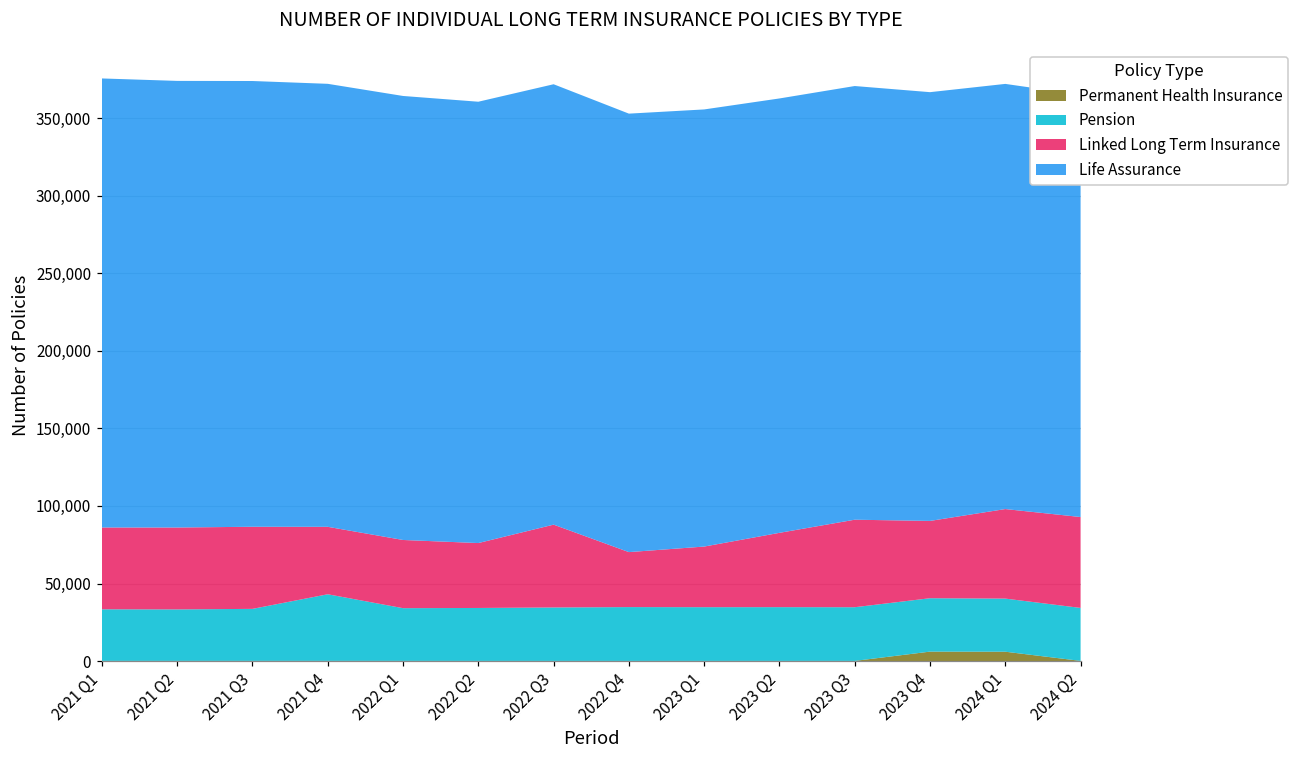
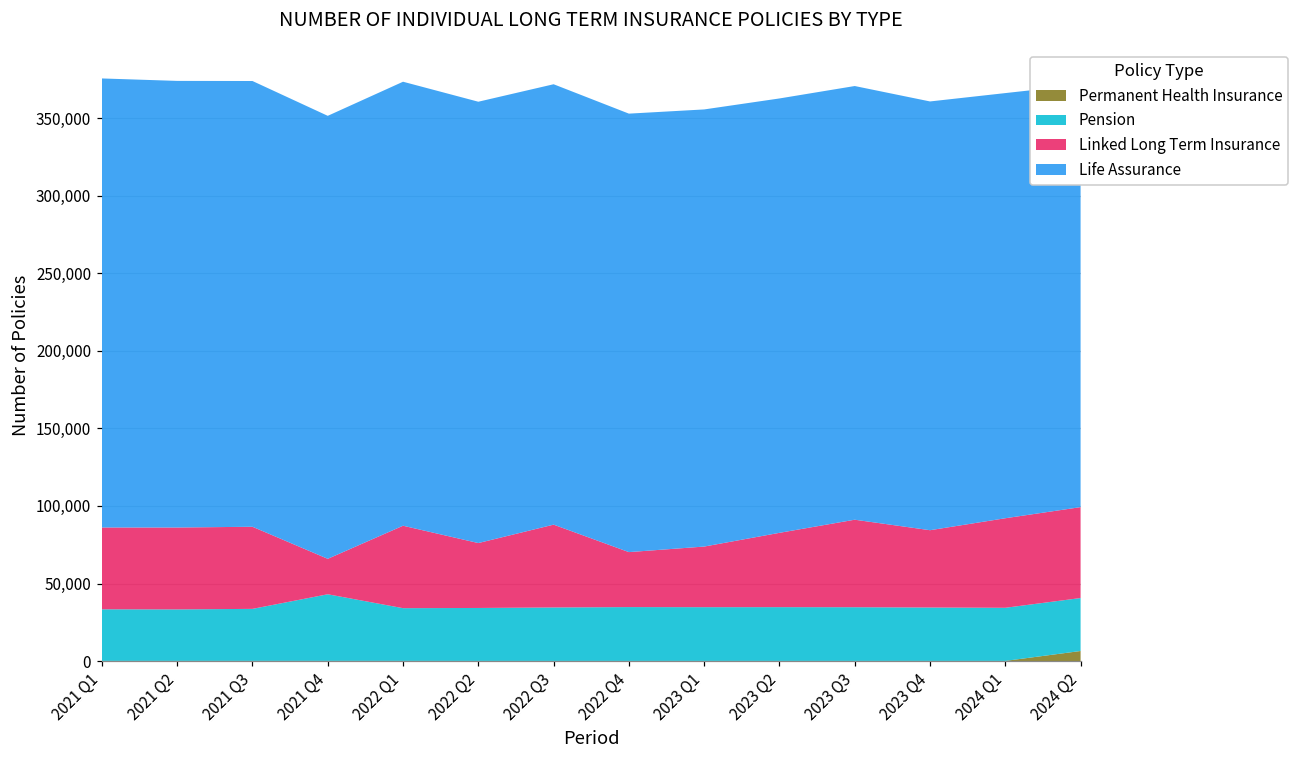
Linked Long Term Insurance, 2021 Q4: 43,000 -> 23,000
Linked Long Term Insurance, 2022 Q1: 44,000 -> 53,000
Permanent Health Insurance, 2023 Q4: 6,000 -> 0
Permanent Health Insurance, 2024 Q1: 6,000 -> 0
Permanent Health Insurance, 2024 Q2: 0 -> 6,000
